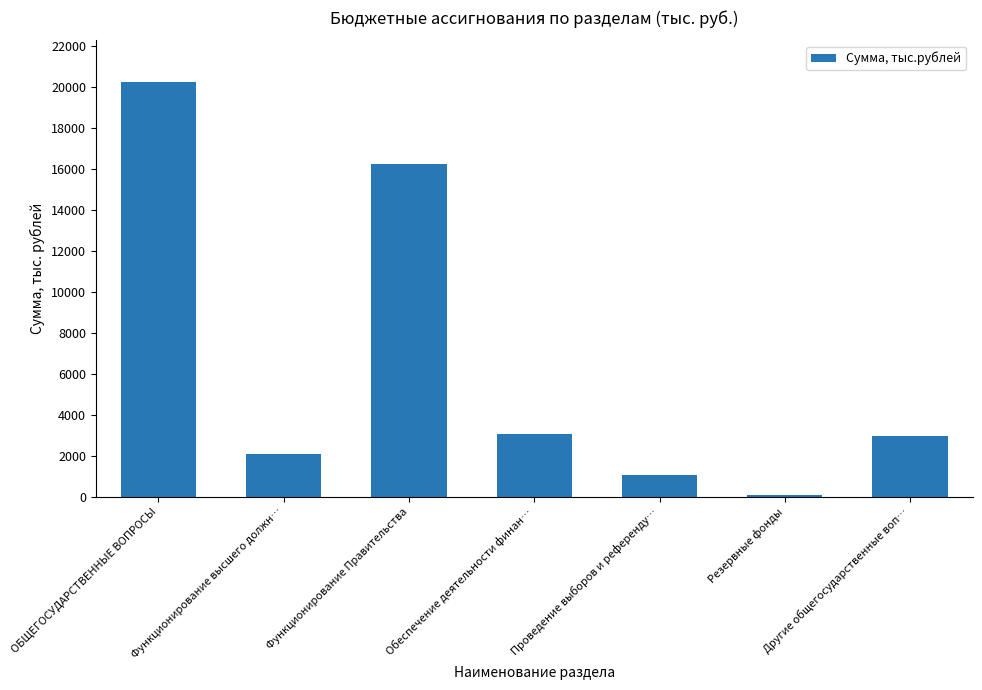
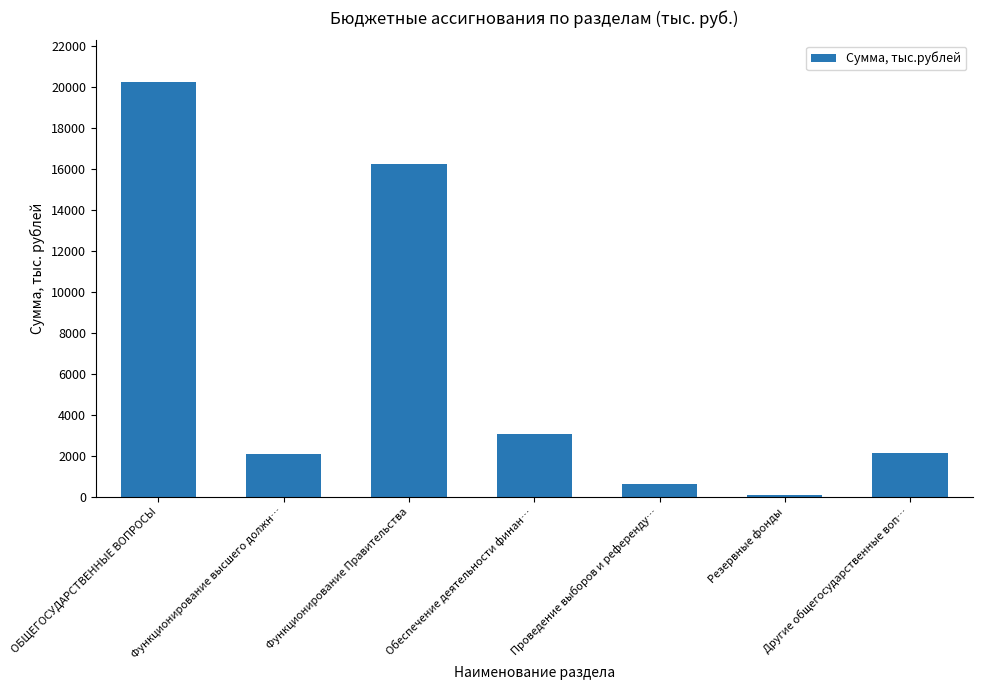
Проведение выборов и референду…: 1100 -> 600
Другие общегосударственные воп…: 3000 -> 2100
